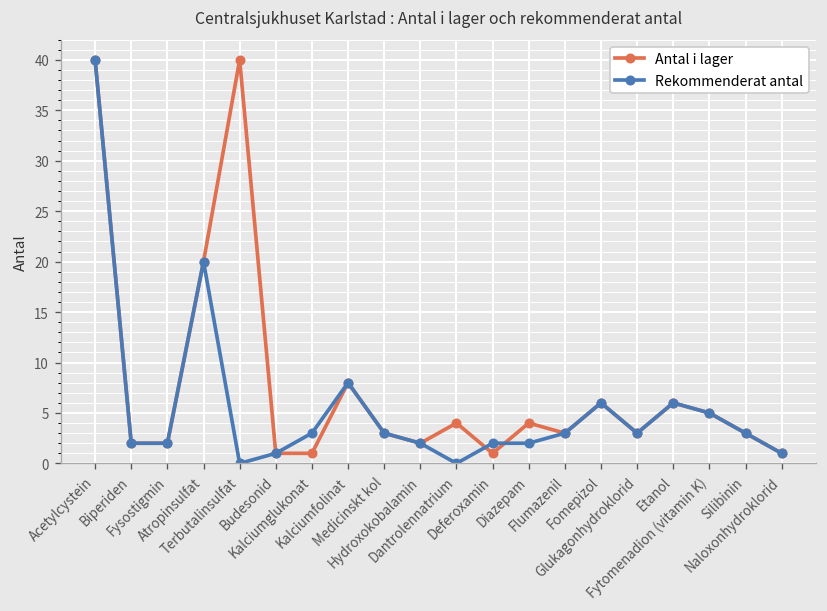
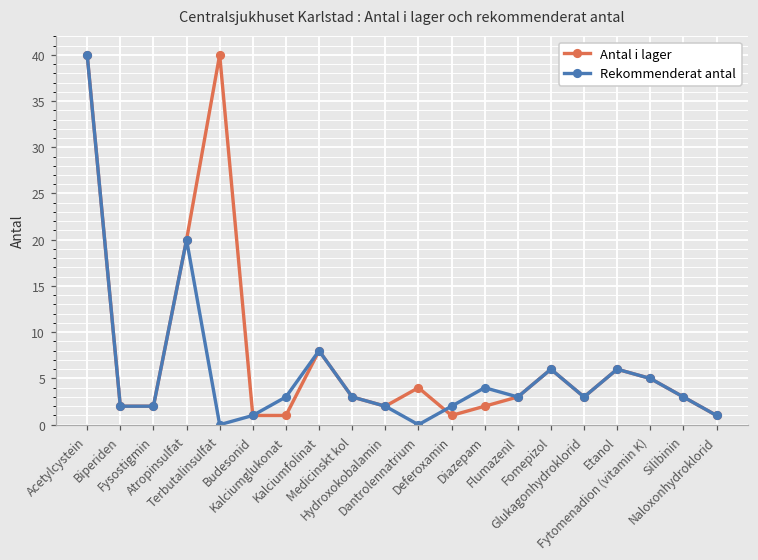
Antal i lager, Diazepam: 4 -> 2
Rekommenderat antal, Diazepam: 2 -> 4
